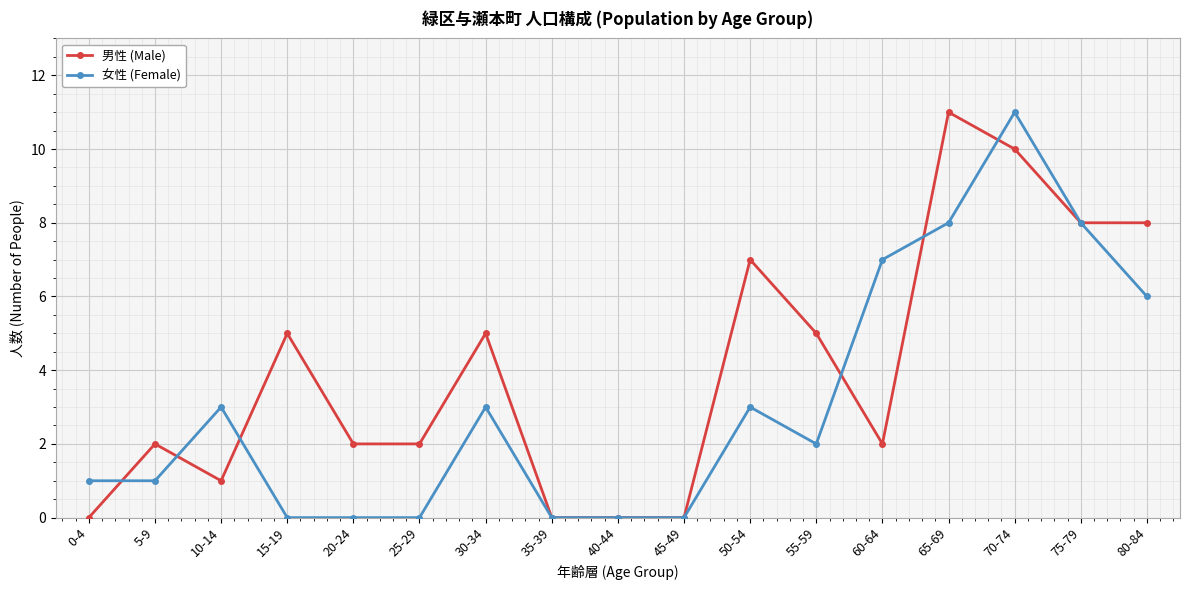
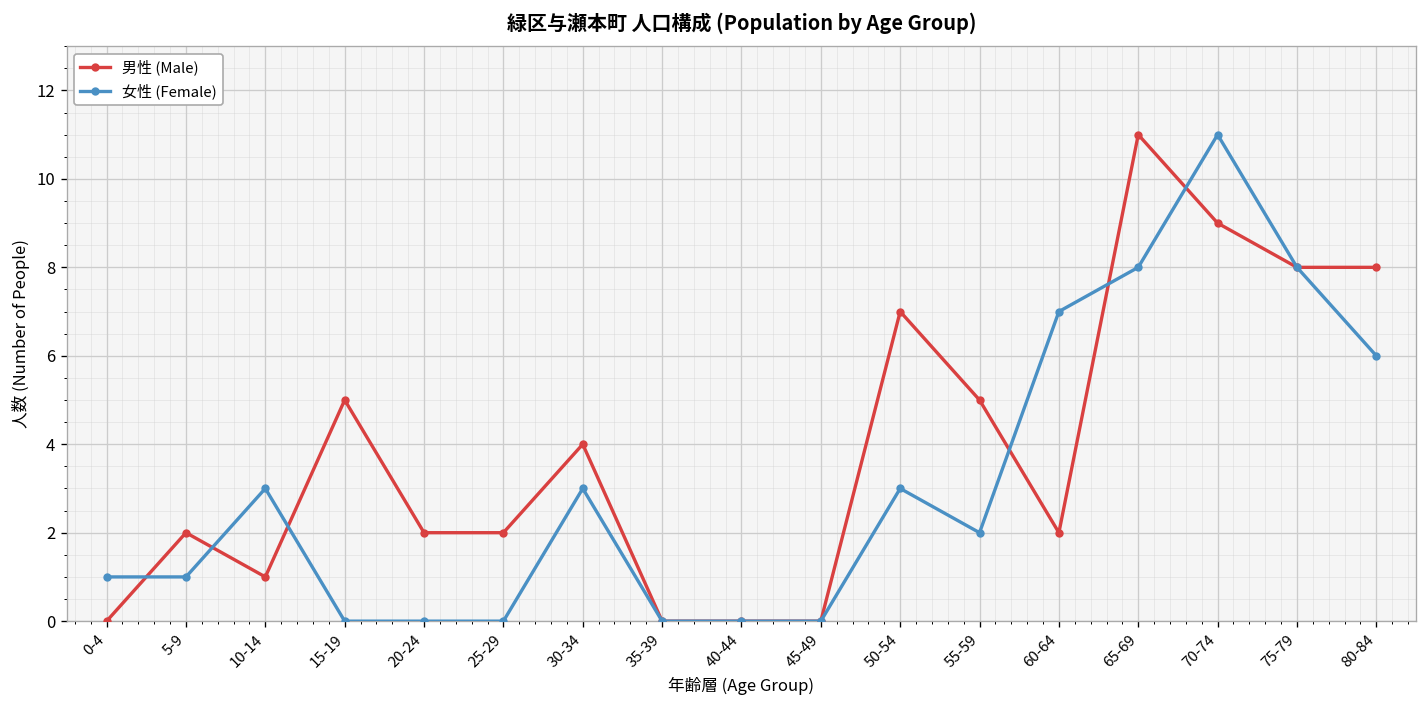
男性 (Male), 30-34: 5 -> 4
男性 (Male), 70-74: 10 -> 9
